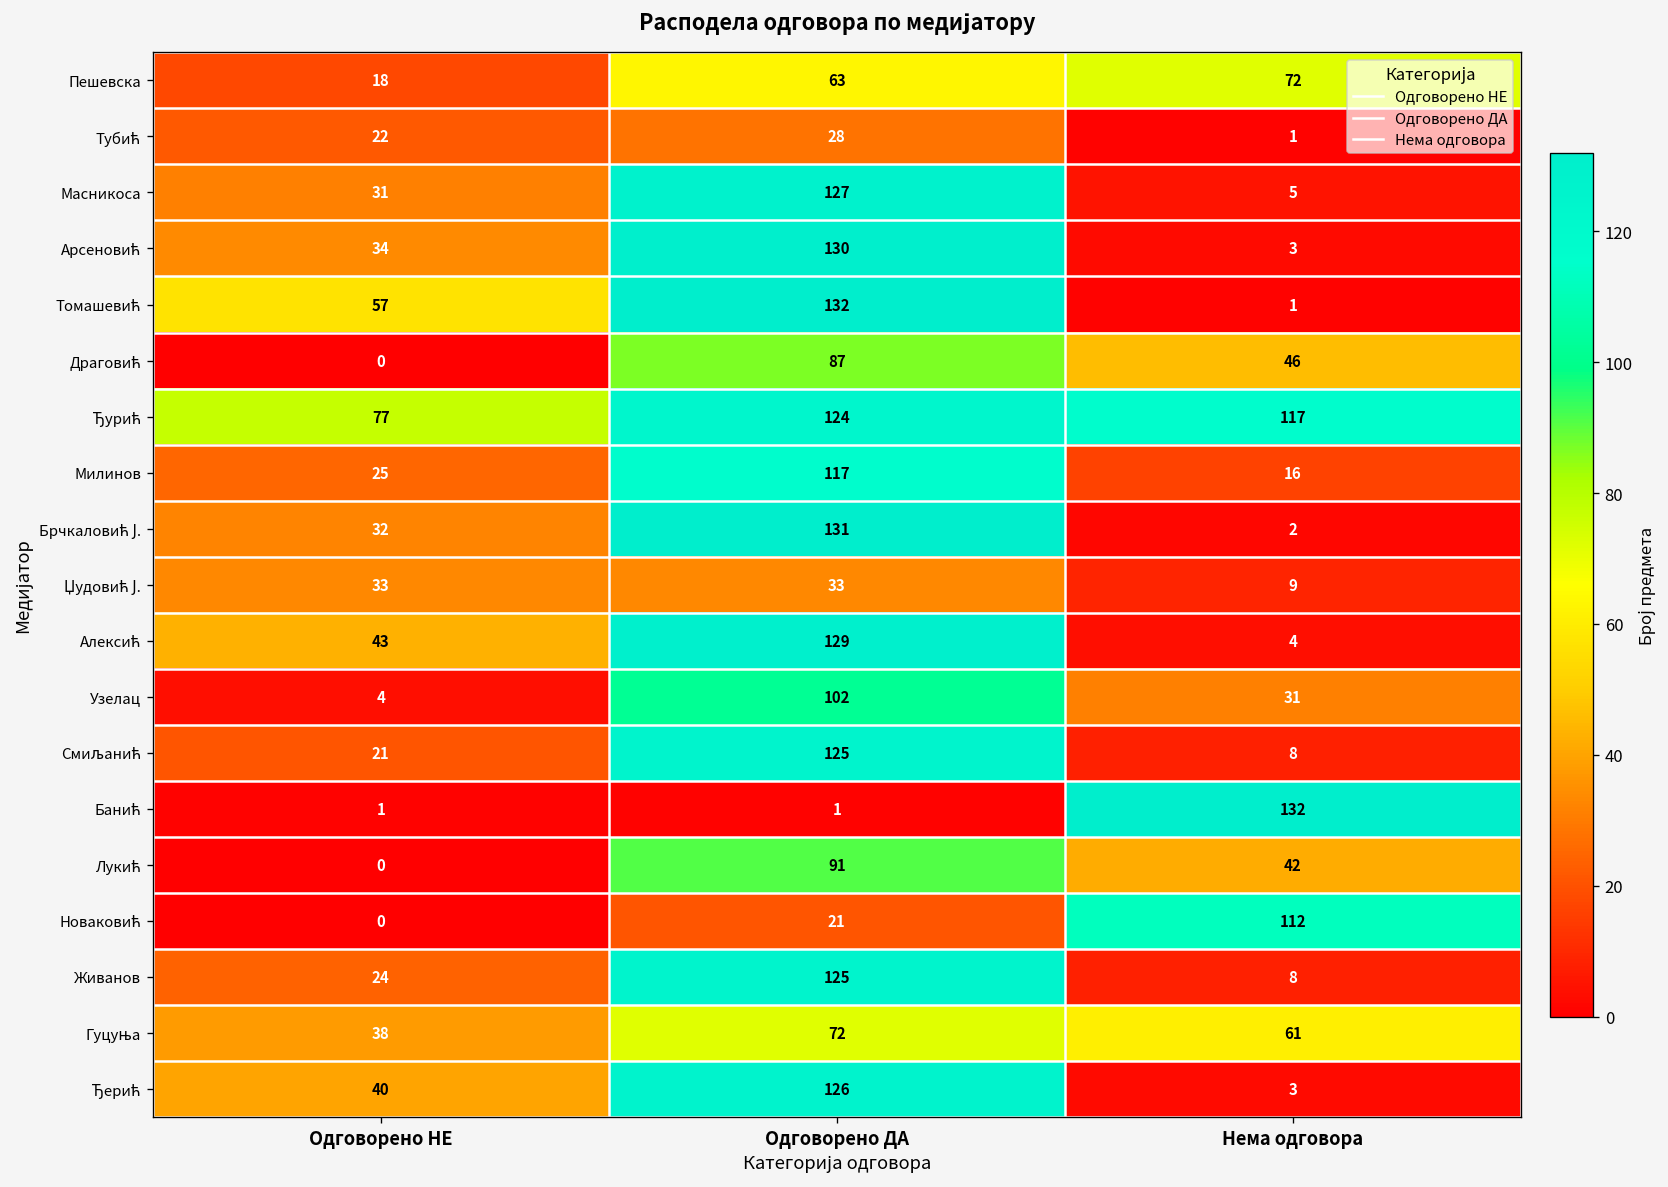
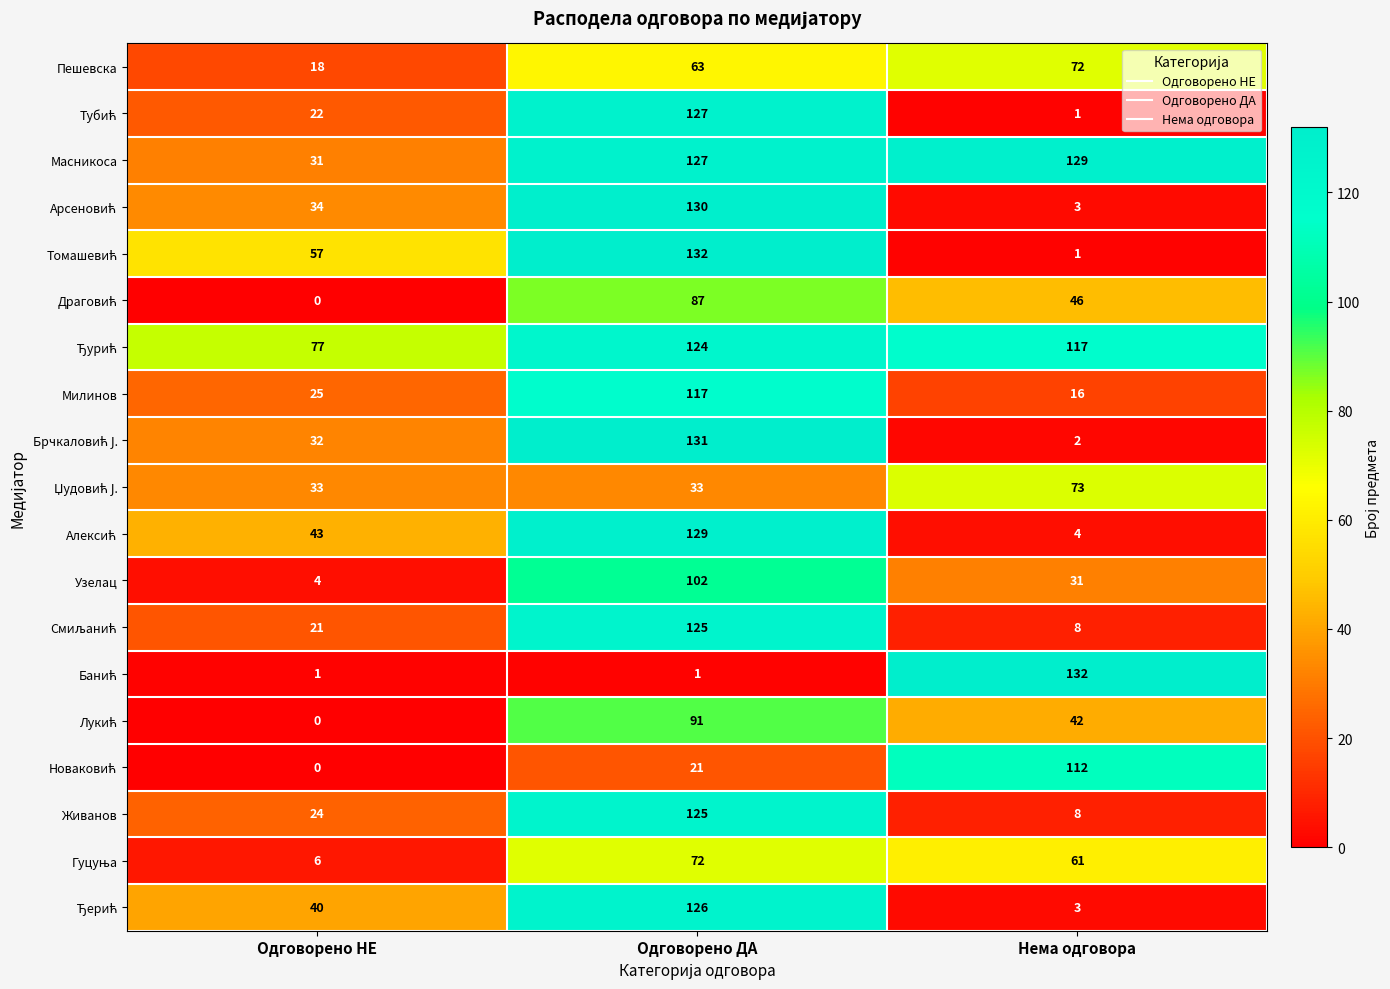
Тубић, Одговорено ДА: 28 -> 127
Масникоса, Нема одговора: 5 -> 129
Џудовић Ј., Нема одговора: 9 -> 73
Гуцуња, Одговорено НЕ: 38 -> 6
